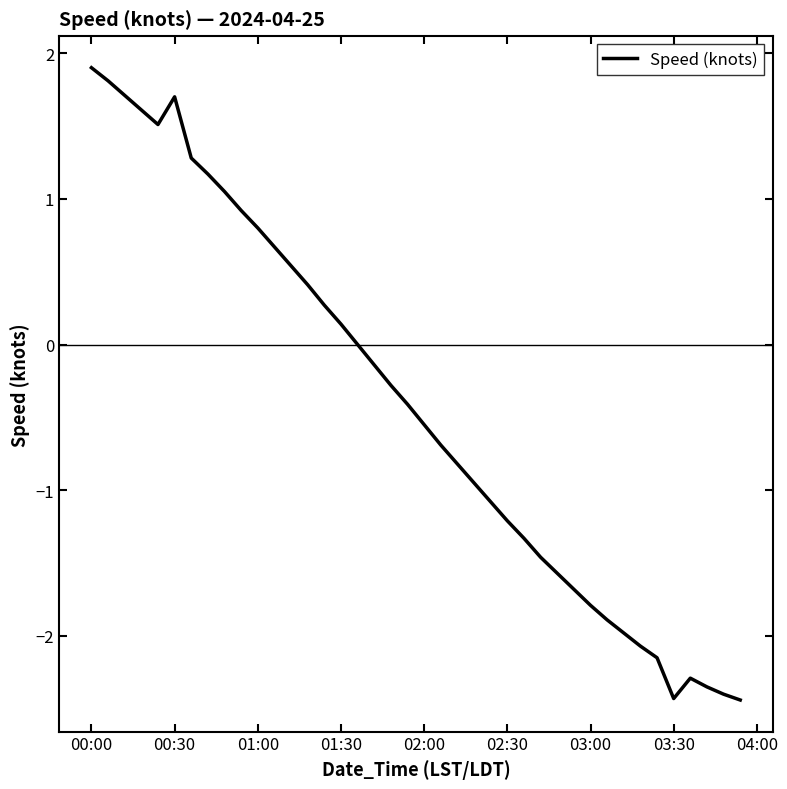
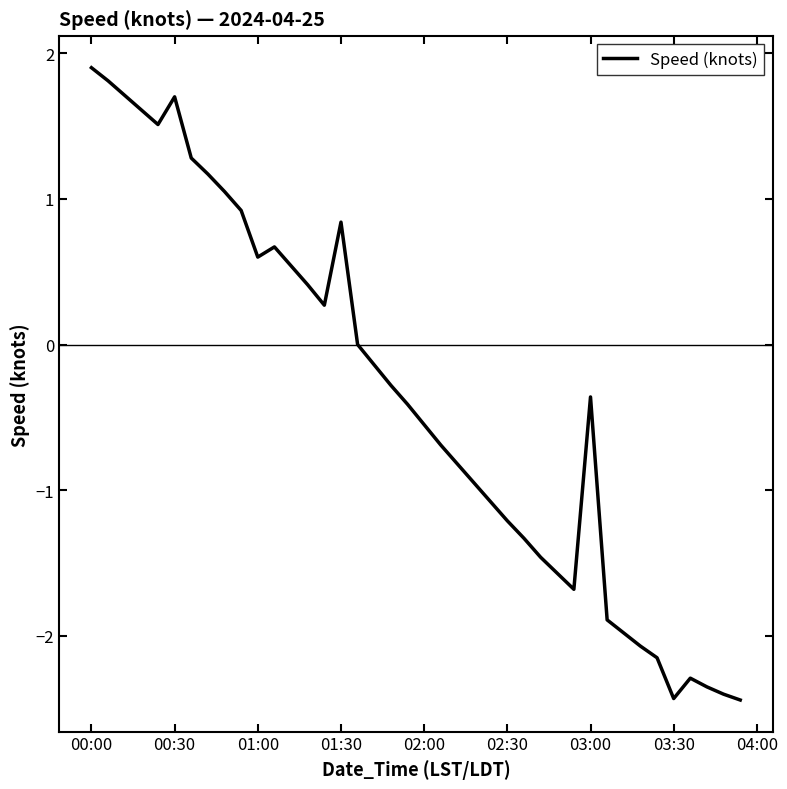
01:00: 0.8 -> 0.6
01:30: 0.14 -> 0.84
03:00: -1.79 -> -0.36
